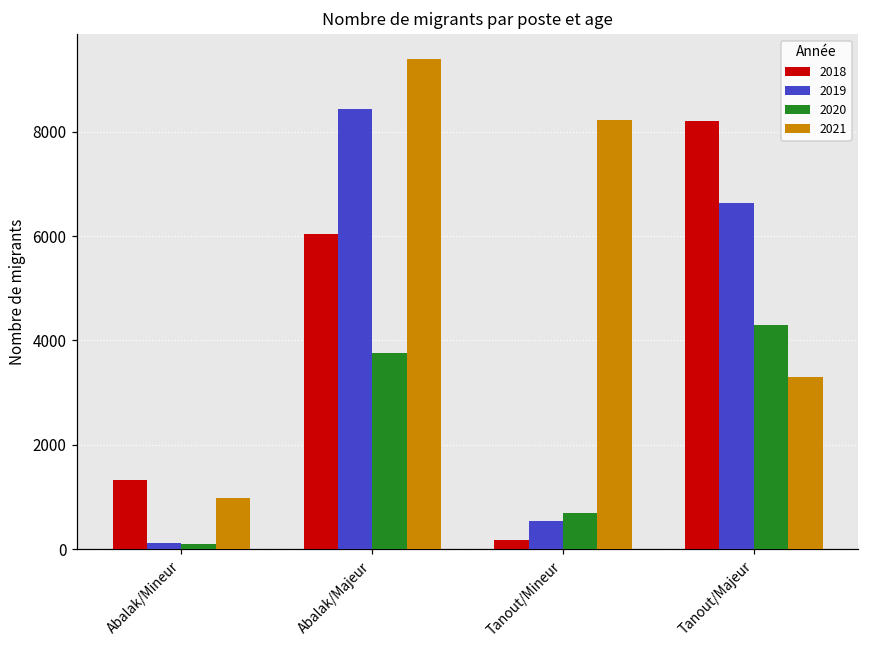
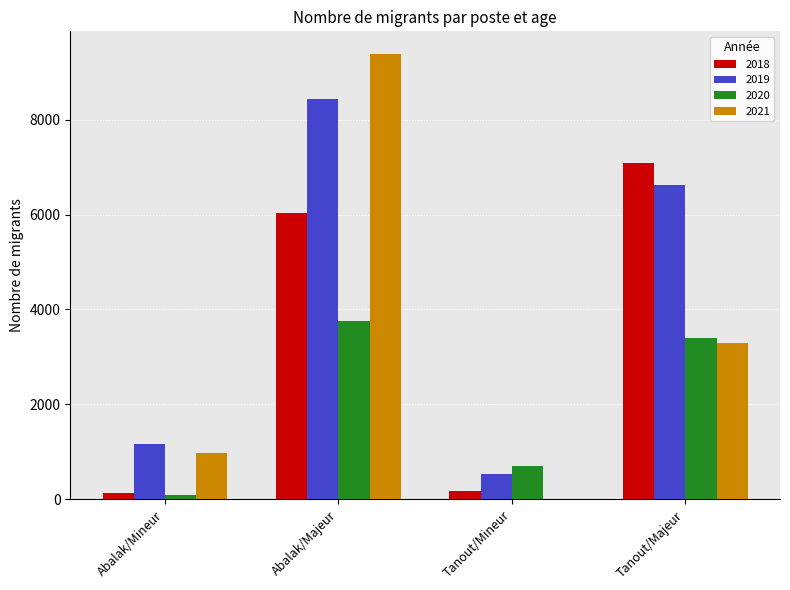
2018, Abalak/Mineur: 1300 -> 100
2019, Abalak/Mineur: 100 -> 1200
2021, Tanout/Mineur: 8200 -> 0
2018, Tanout/Majeur: 8200 -> 7100
2020, Tanout/Majeur: 4300 -> 3400
